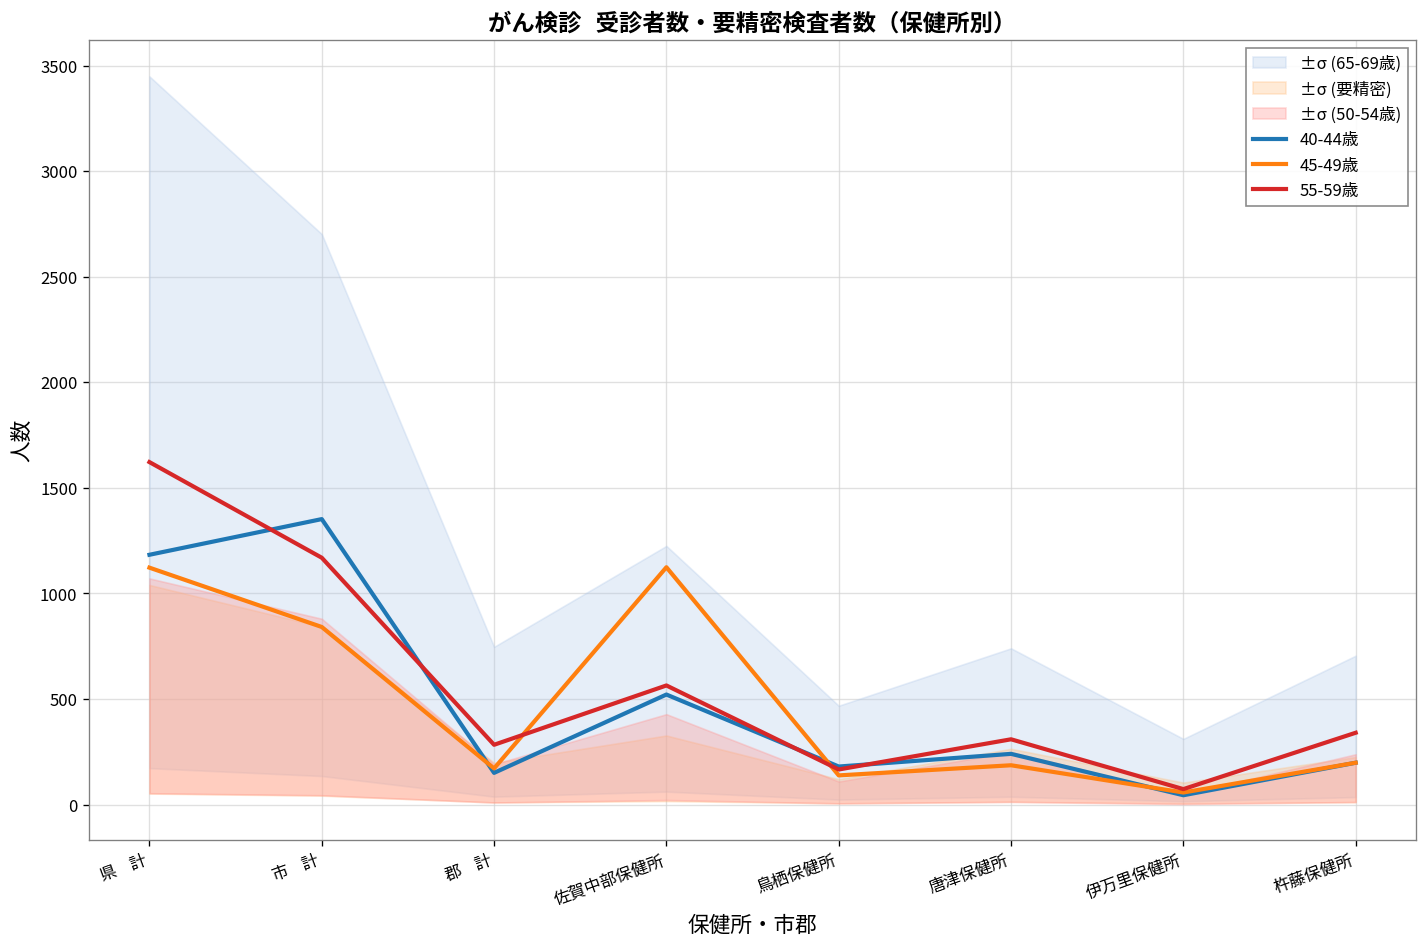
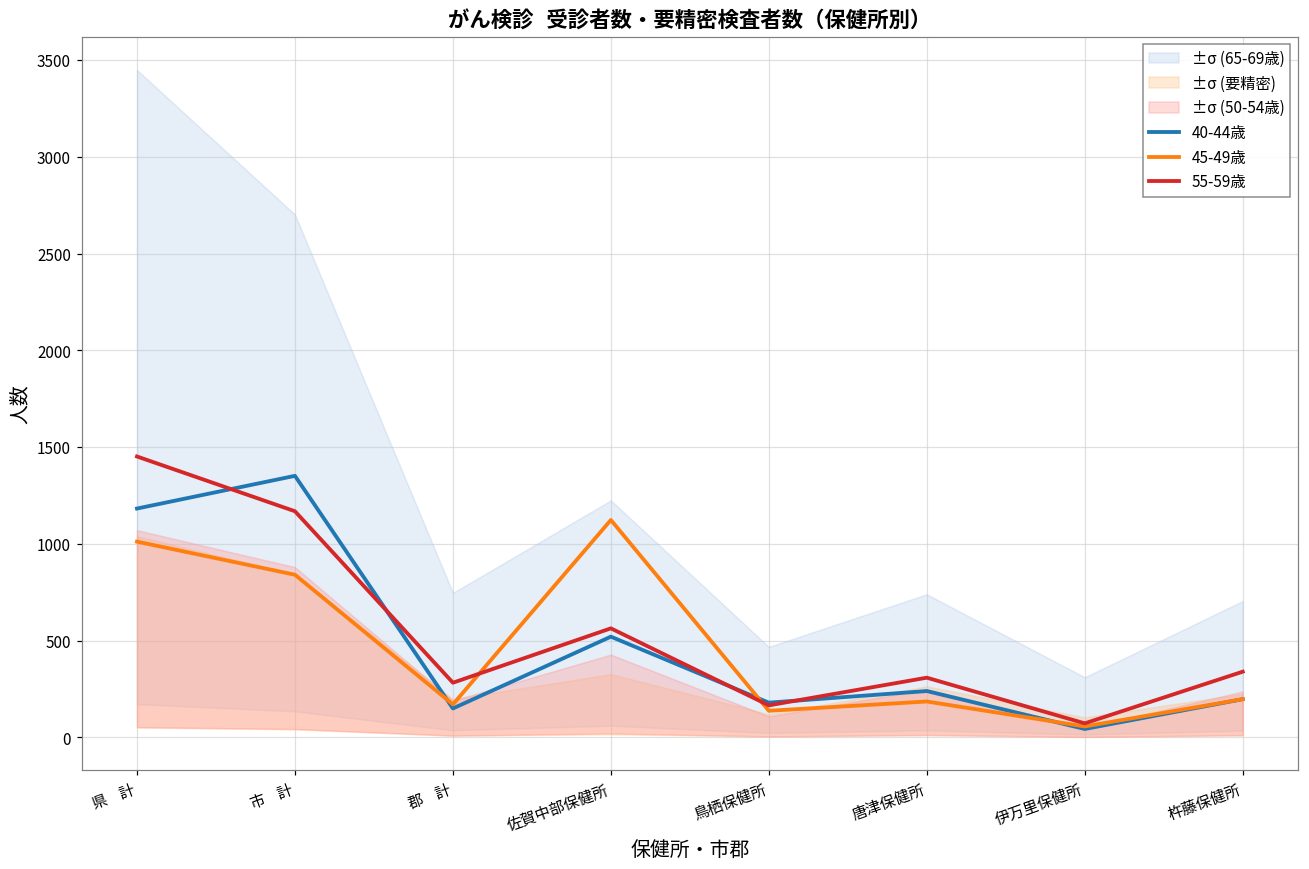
45-49歳, 県 計: 1120 -> 1010
55-59歳, 県 計: 1620 -> 1450
